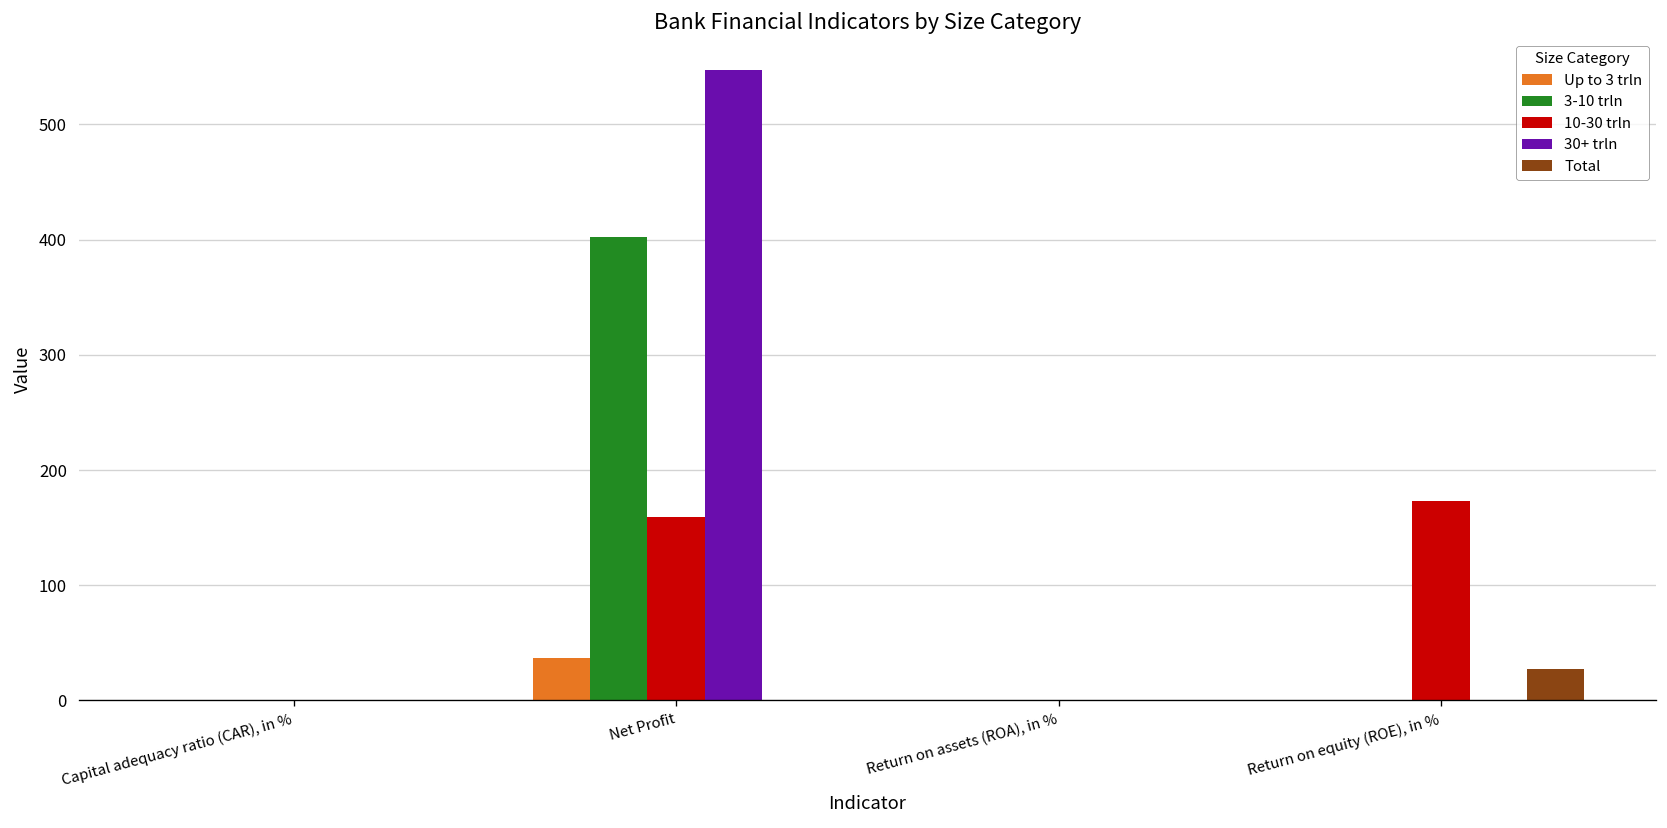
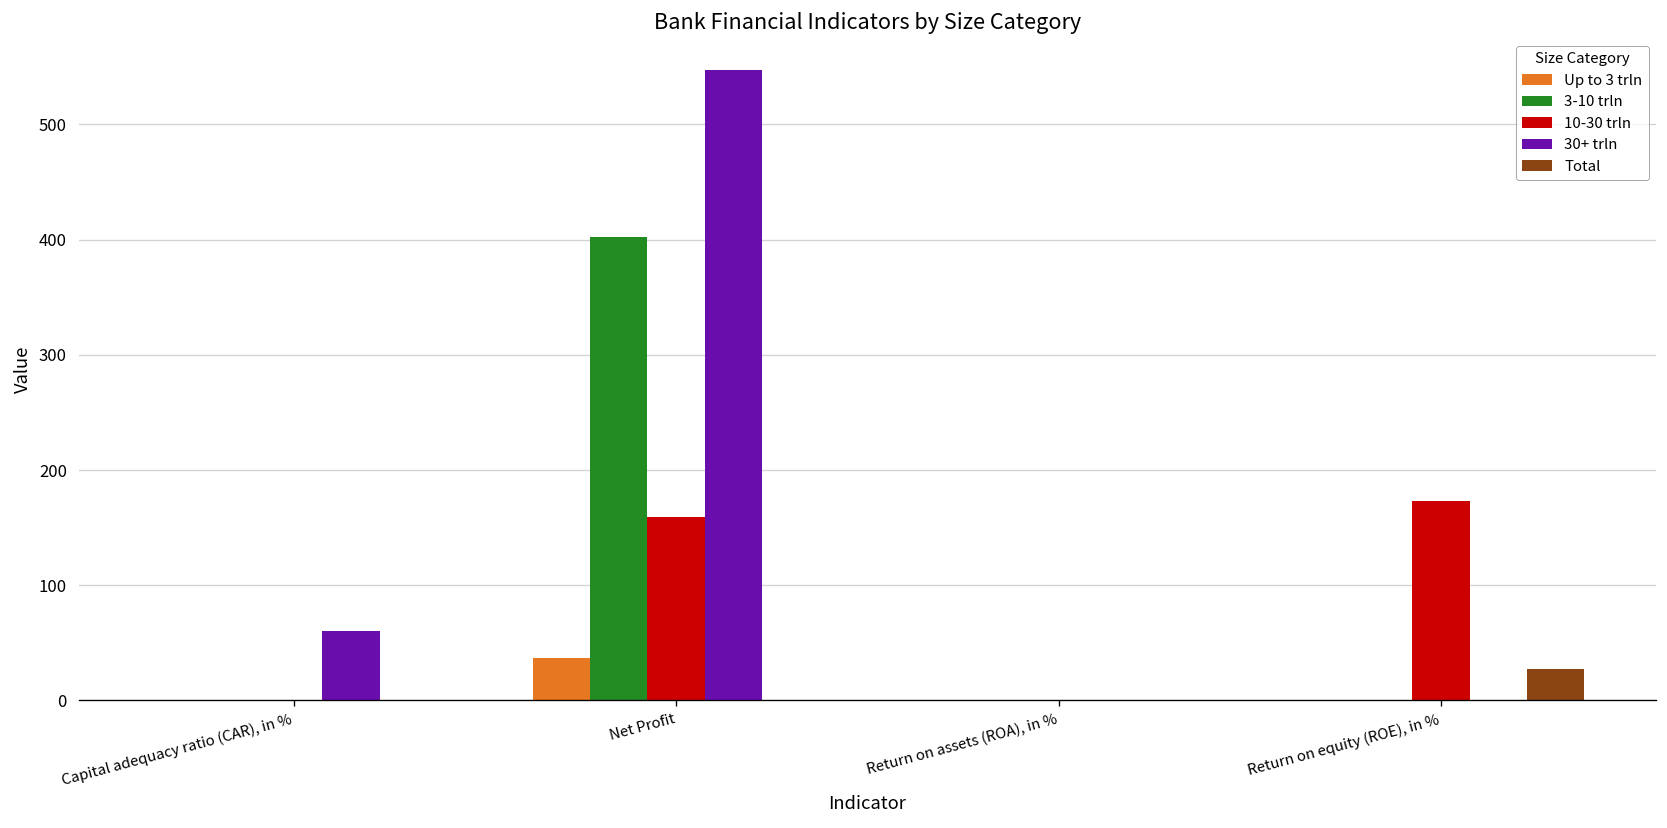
30+ trln, Capital adequacy ratio (CAR), in %: 0 -> 60
